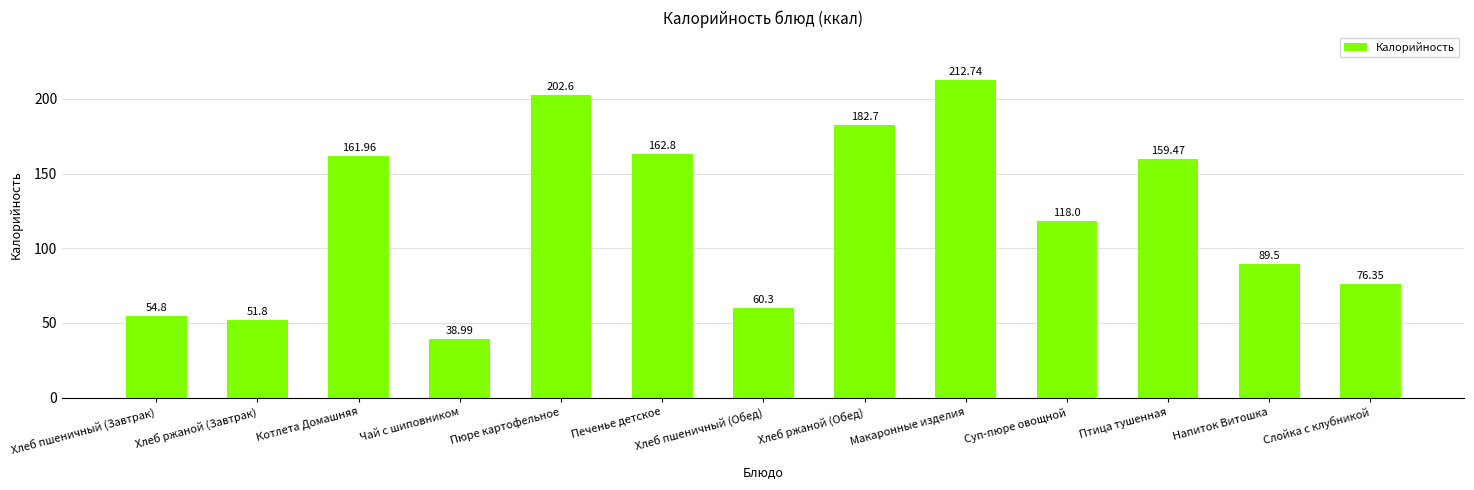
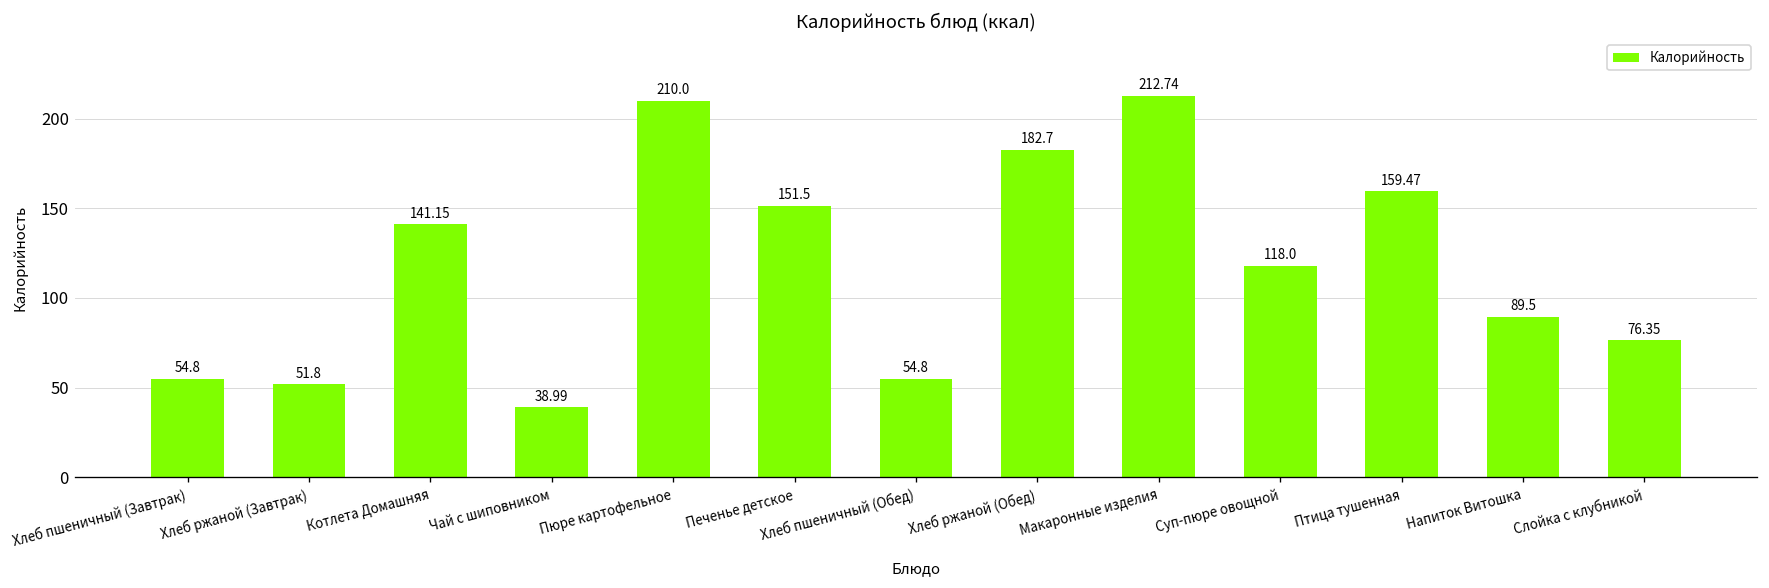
Котлета Домашняя: 161.96 -> 141.15
Пюре картофельное: 202.6 -> 210.0
Печенье детское: 162.8 -> 151.5
Хлеб пшеничный (Обед): 60.3 -> 54.8
